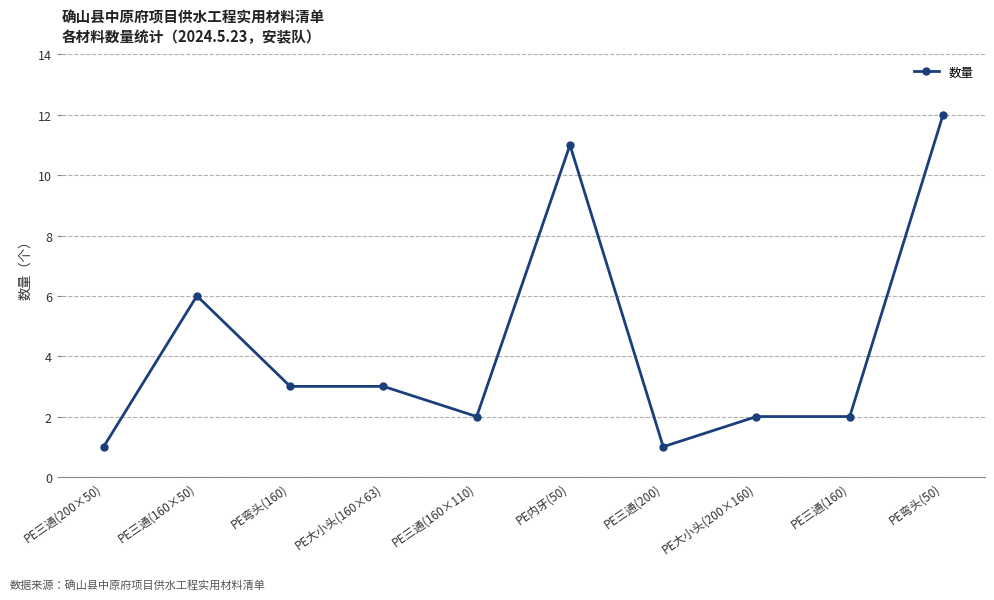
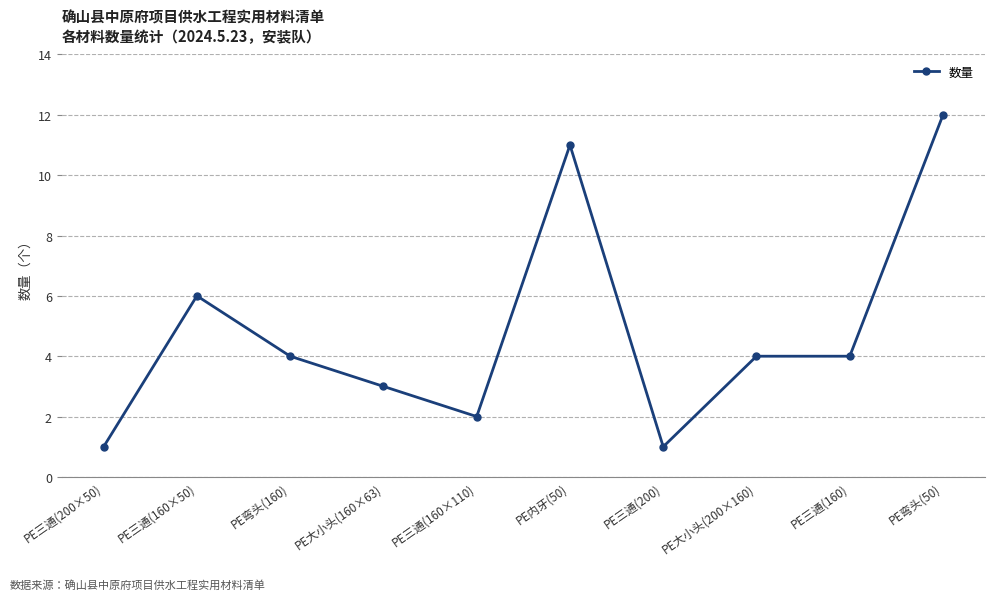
PE弯头(160): 3 -> 4
PE大小头(200×160): 2 -> 4
PE三通(160): 2 -> 4
